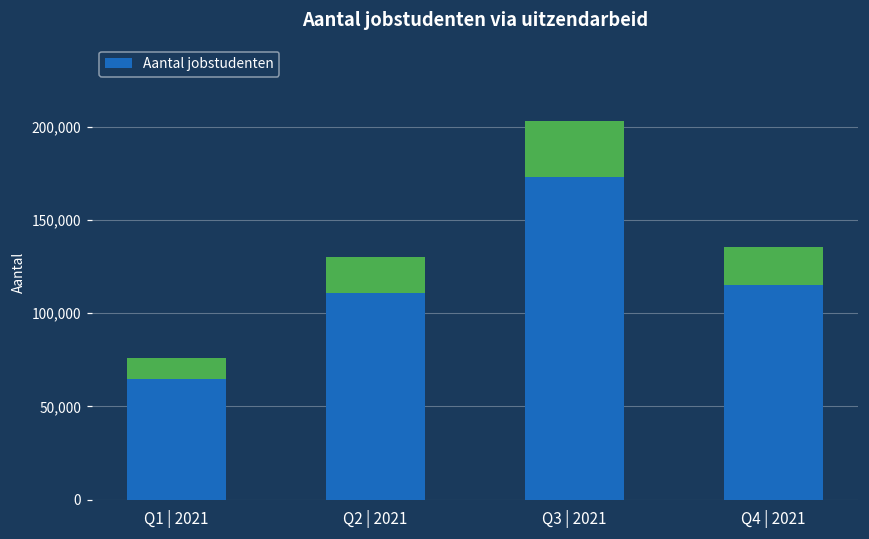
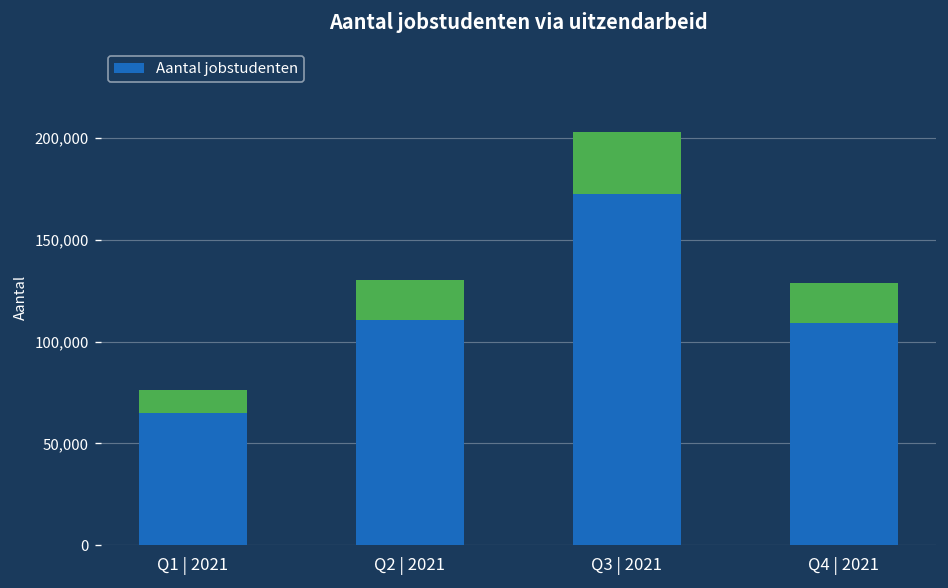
Q4 | 2021: 135,000 -> 129,000
